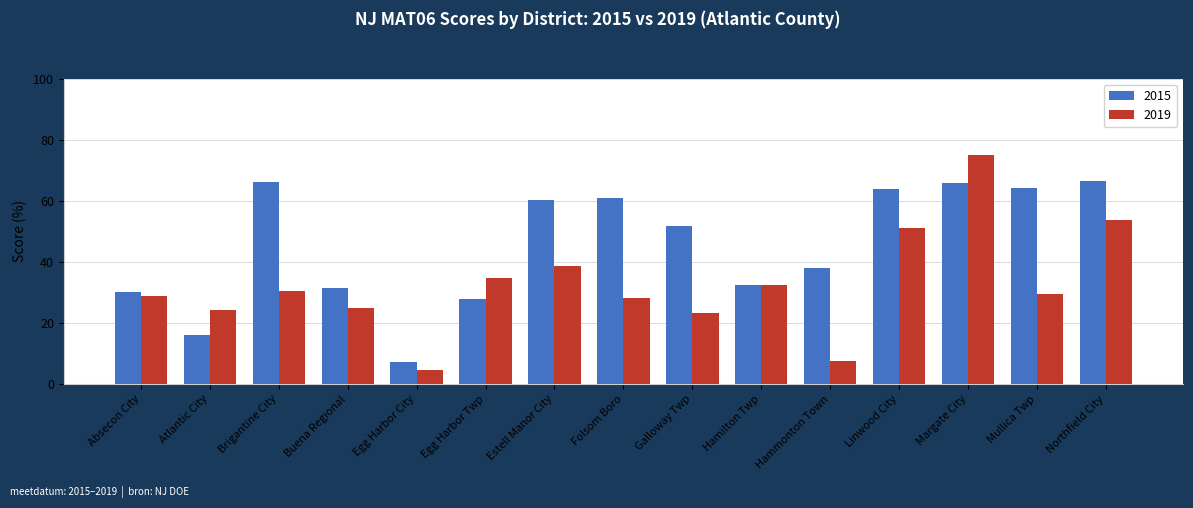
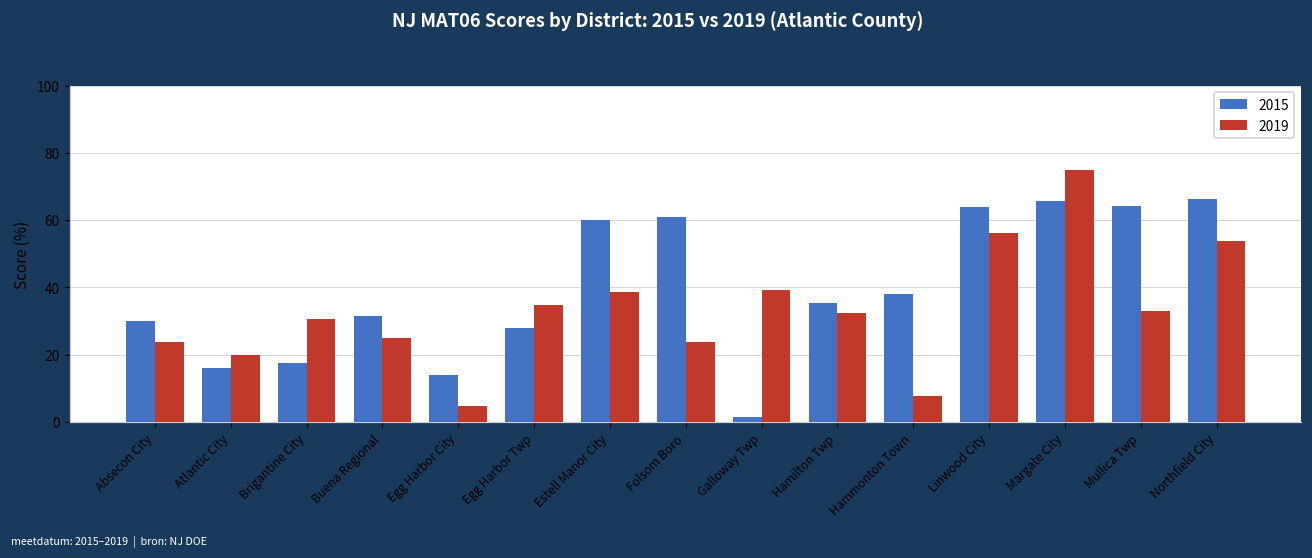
2019, Absecon City: 29 -> 24
2019, Atlantic City: 24 -> 20
2015, Brigantine City: 66 -> 18
2015, Egg Harbor City: 7 -> 14
2019, Folsom Boro: 28 -> 24
2015, Galloway Twp: 52 -> 1
2019, Galloway Twp: 23 -> 39
2015, Hamilton Twp: 32 -> 35
2019, Linwood City: 51 -> 56
2019, Mullica Twp: 30 -> 33
